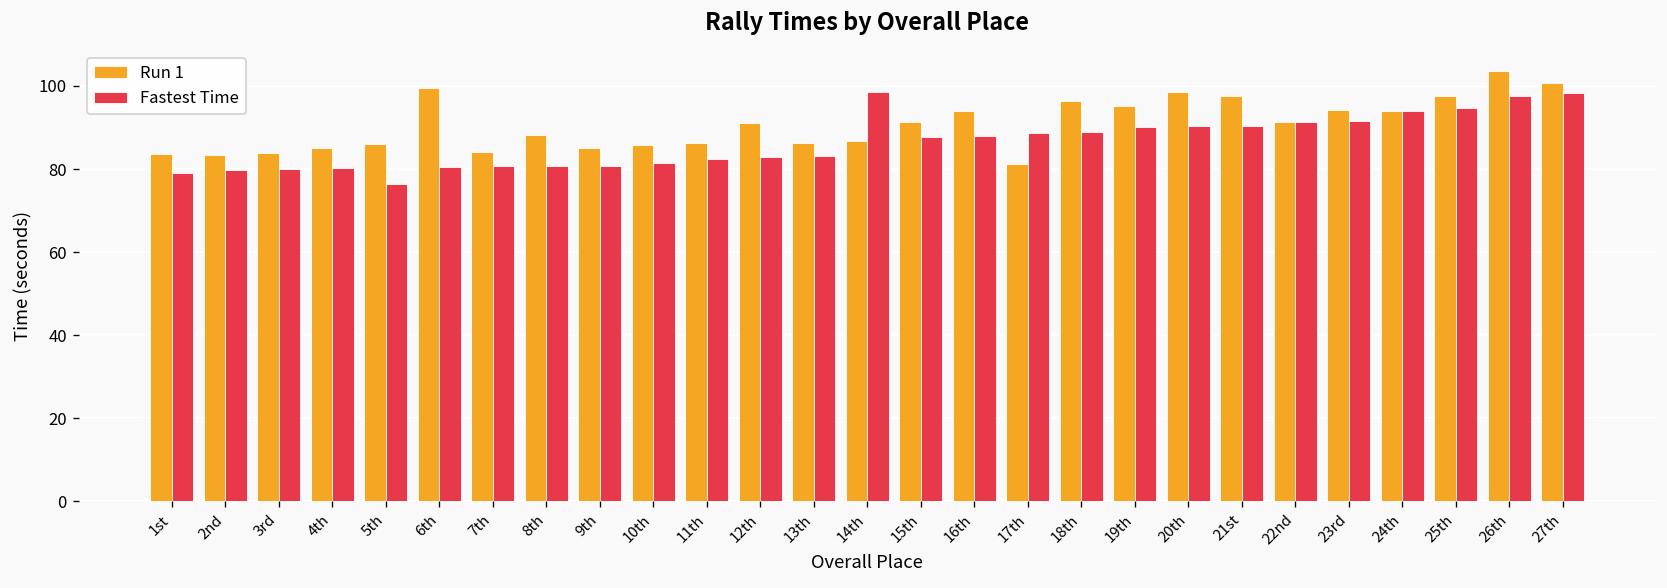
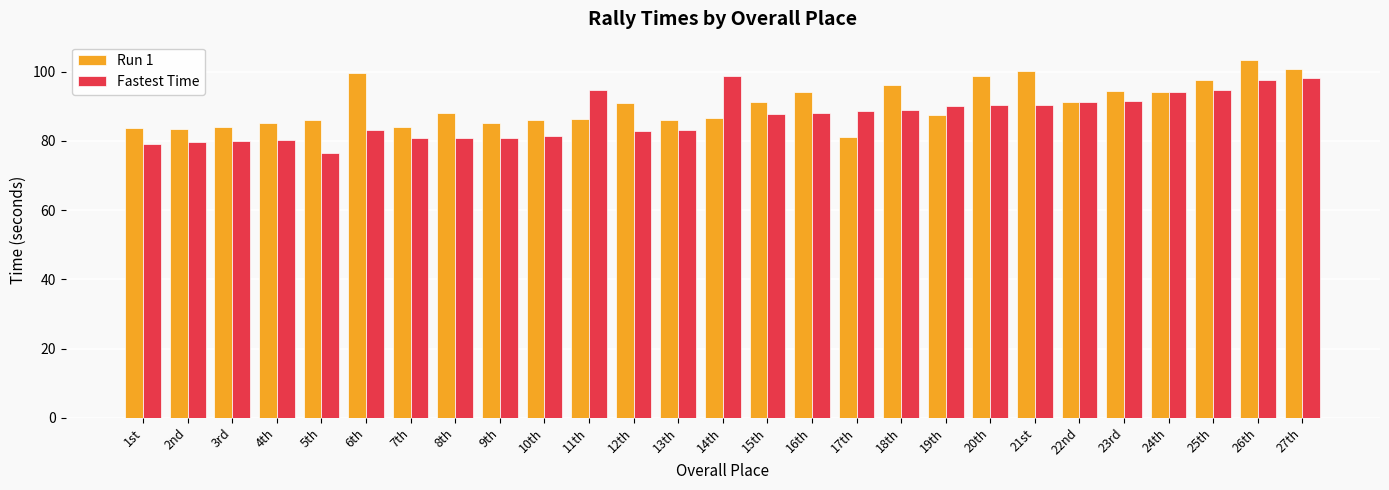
Fastest Time, 6th: 81 -> 83
Fastest Time, 11th: 82 -> 95
Run 1, 19th: 95 -> 88
Run 1, 21st: 98 -> 100
